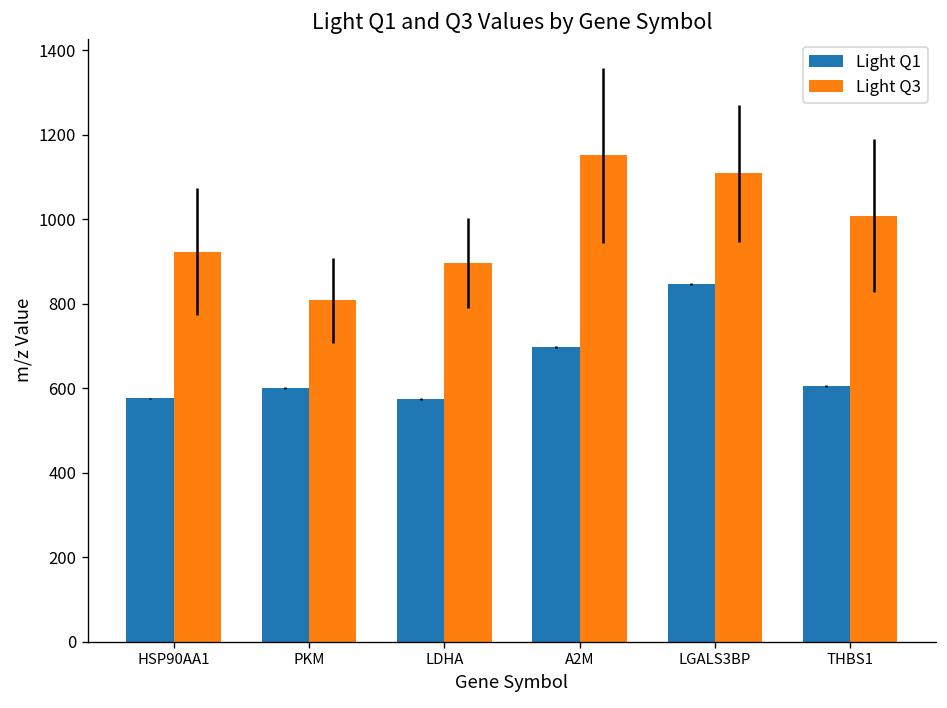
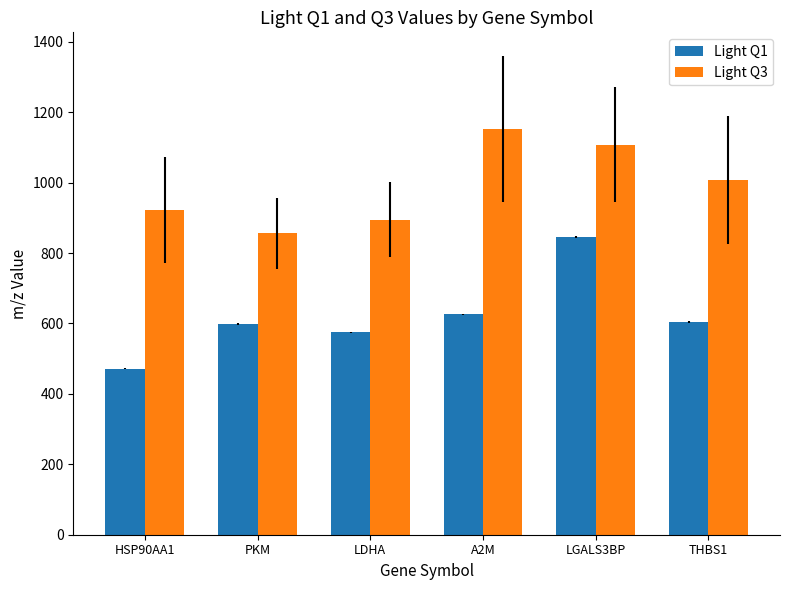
Light Q1, HSP90AA1: 580 -> 470
Light Q3, PKM: 810 -> 860
Light Q1, A2M: 700 -> 630
